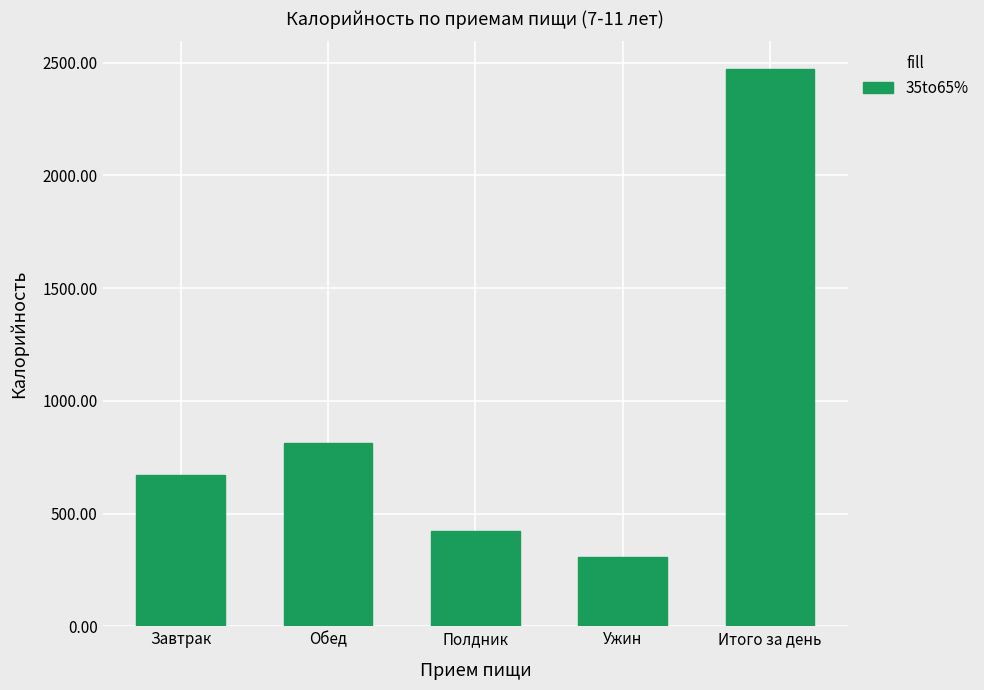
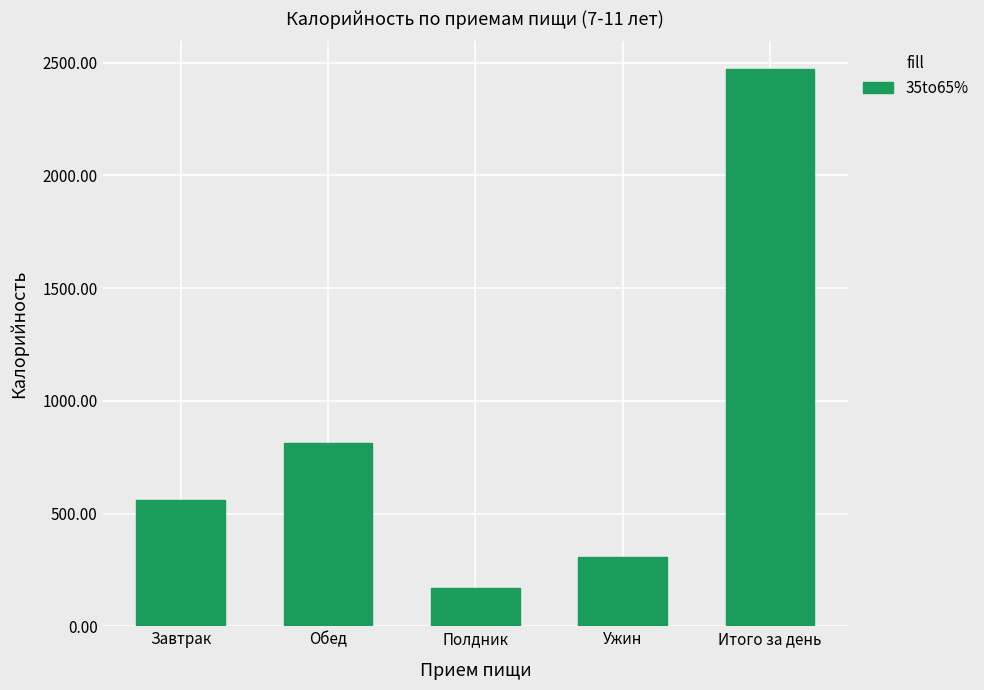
Завтрак: 670 -> 560
Полдник: 420 -> 170
